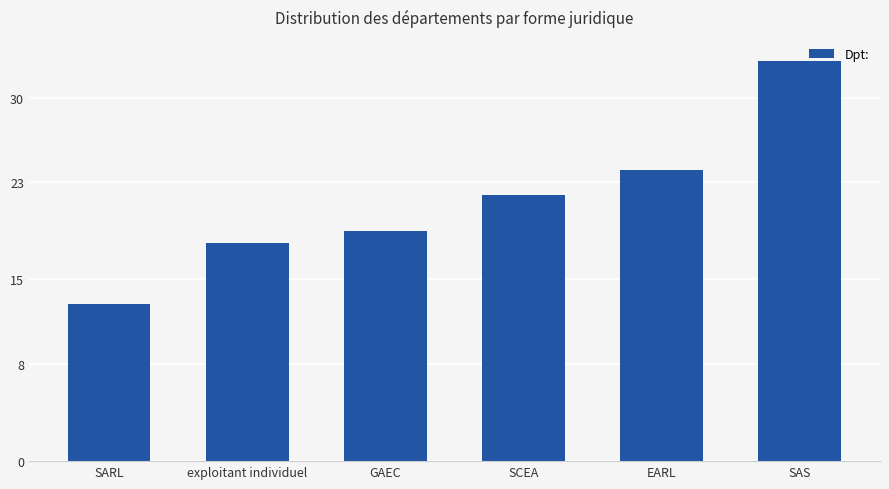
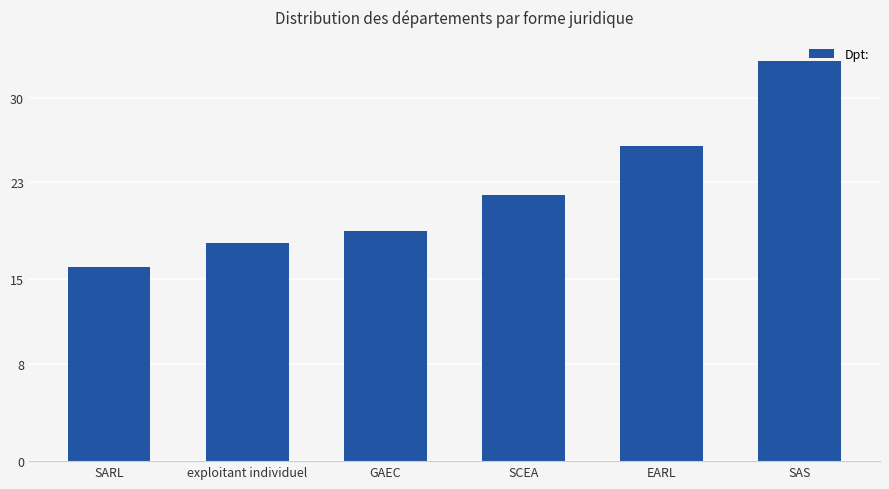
SARL: 13 -> 16
EARL: 24 -> 26
